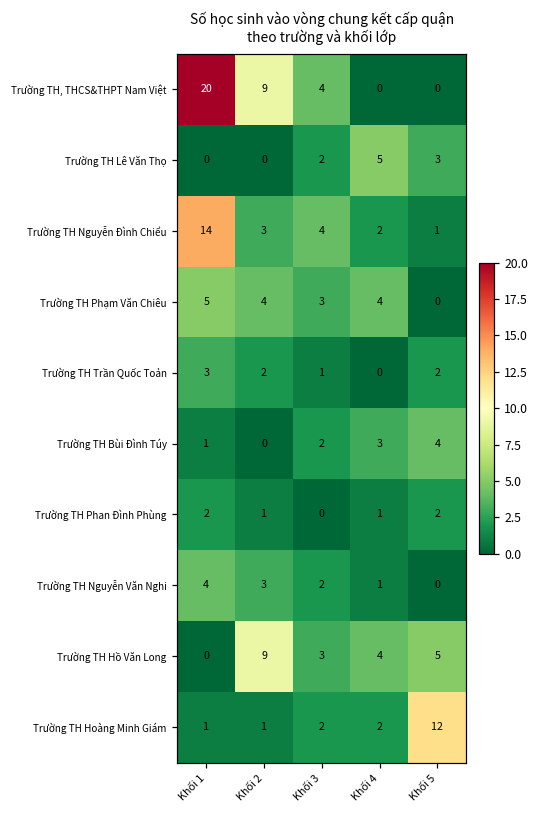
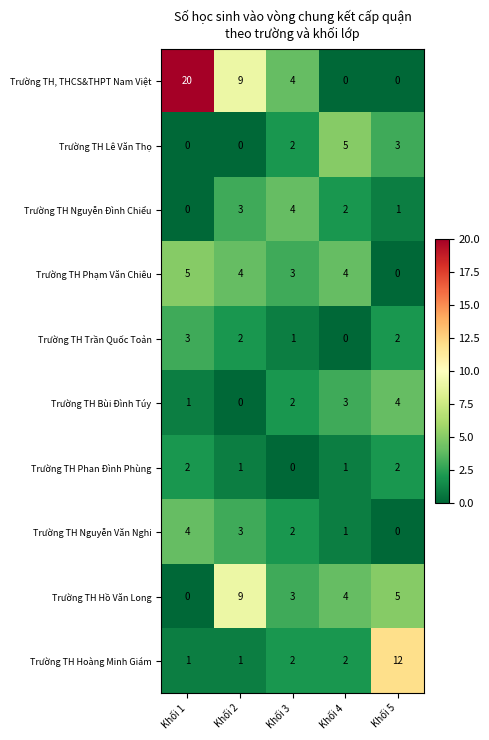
Trường TH Nguyễn Đình Chiểu, Khối 1: 14 -> 0
